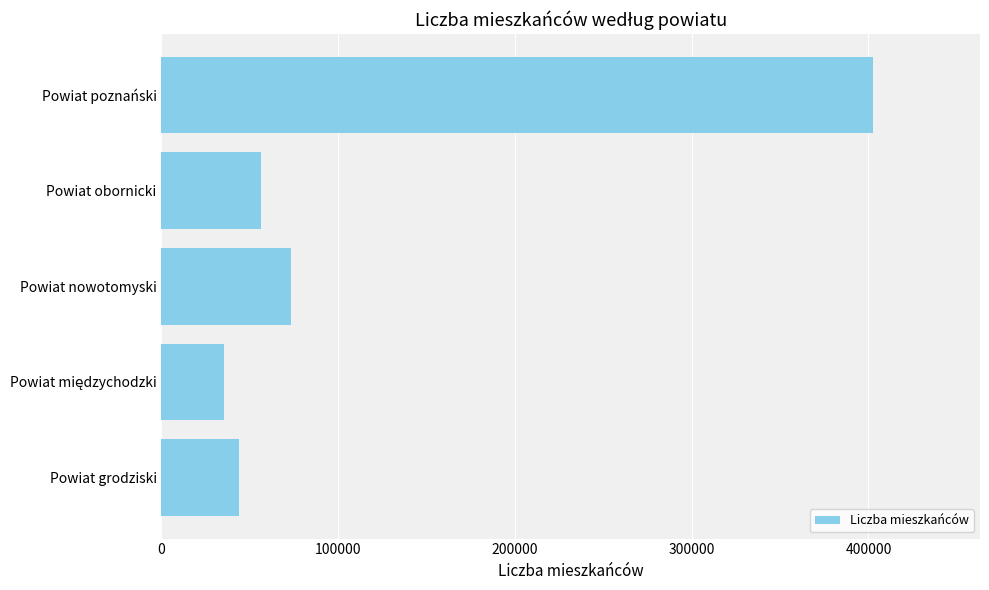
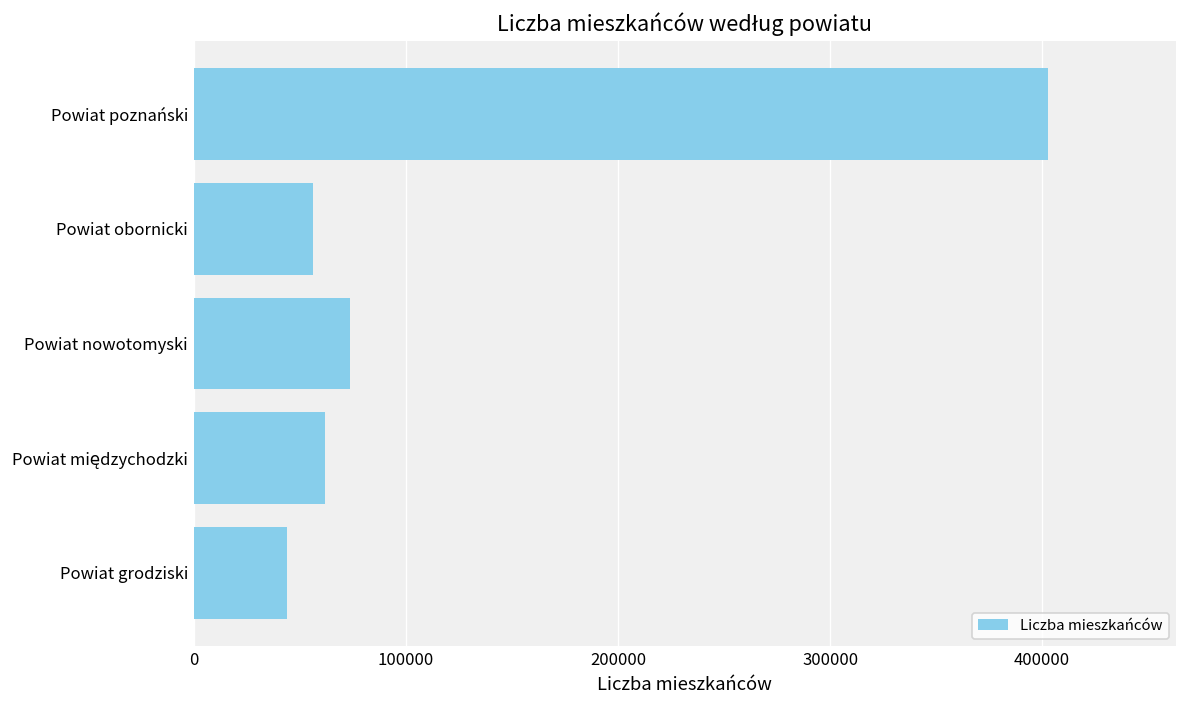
Powiat międzychodzki: 35000 -> 62000
